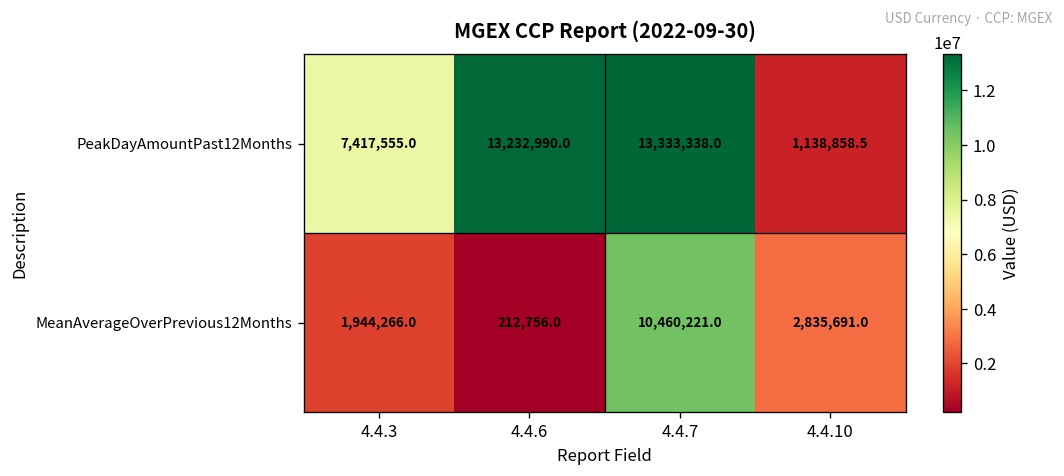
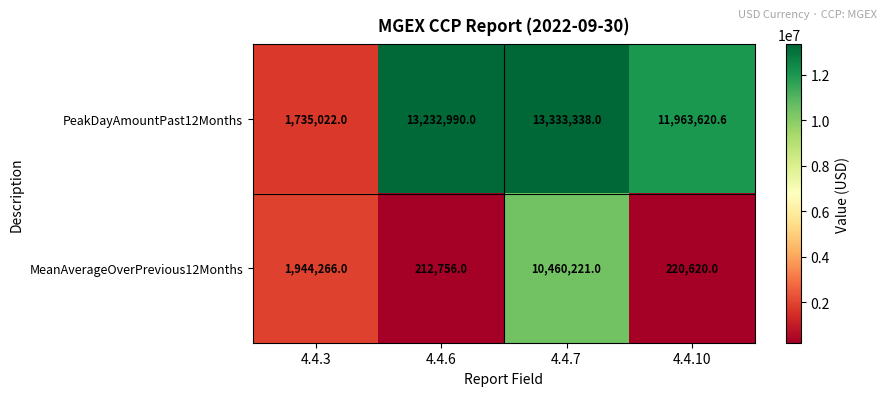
PeakDayAmountPast12Months, 4.4.3: 7,417,555.0 -> 1,735,022.0
PeakDayAmountPast12Months, 4.4.10: 1,138,858.5 -> 11,963,620.6
MeanAverageOverPrevious12Months, 4.4.10: 2,835,691.0 -> 220,620.0
